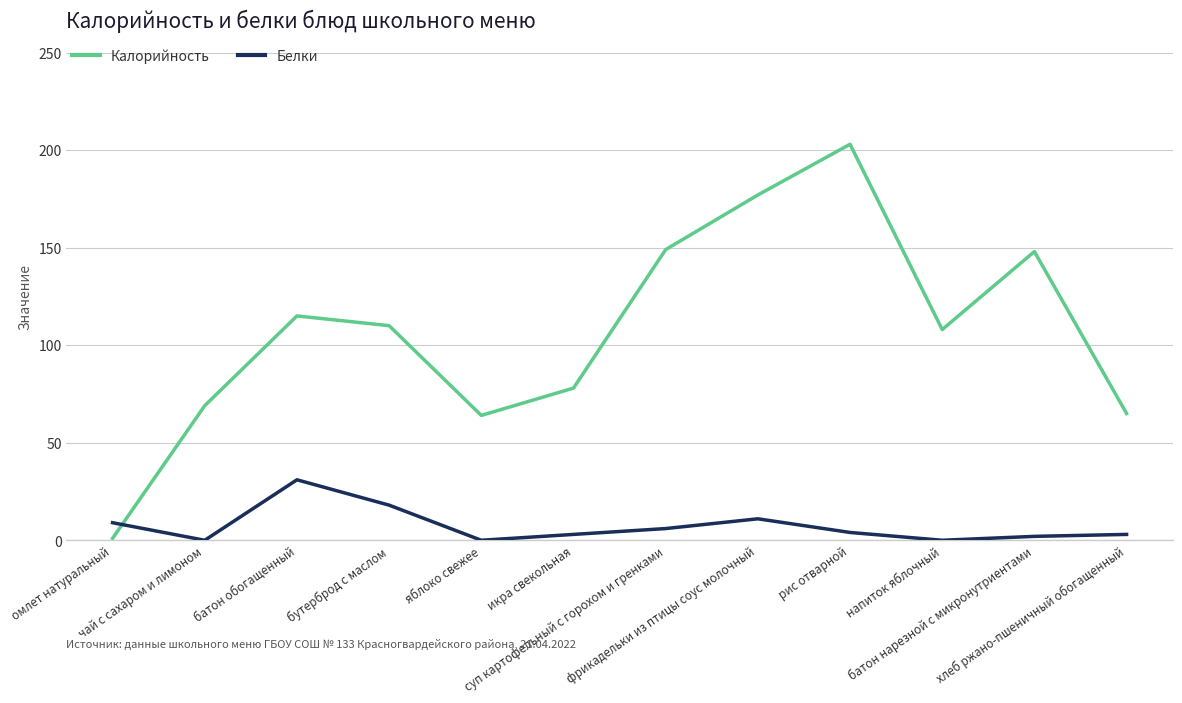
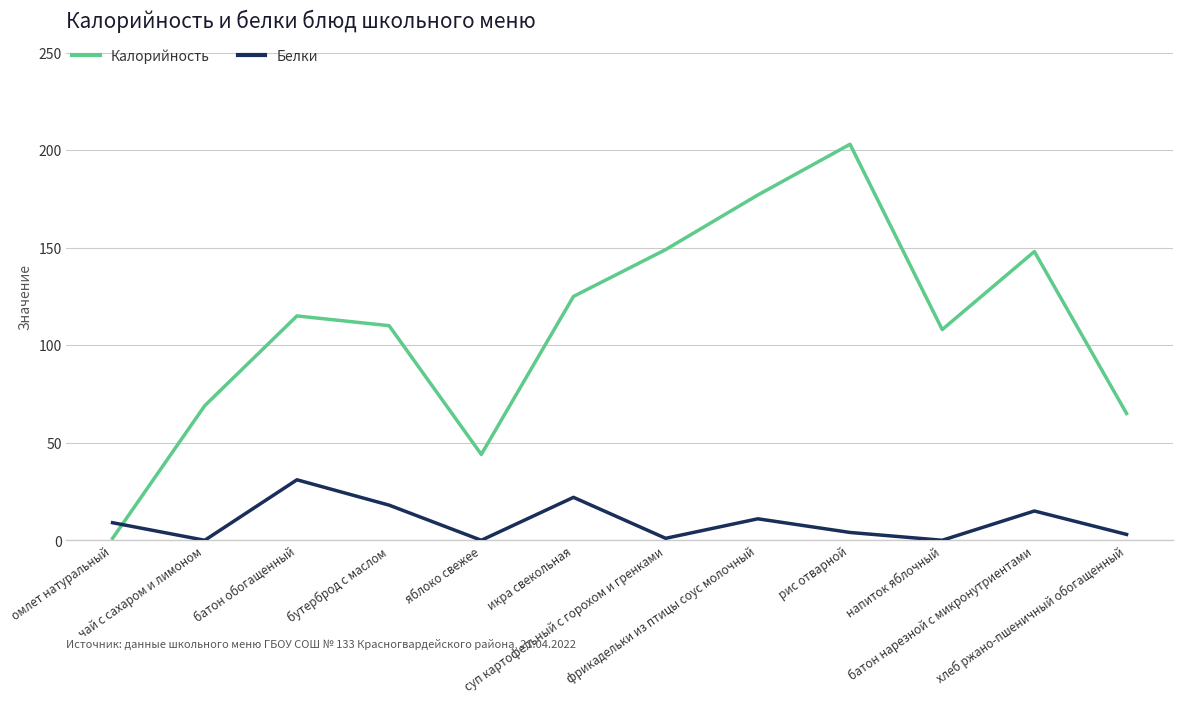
Калорийность, яблоко свежее: 64 -> 44
Калорийность, икра свекольная: 78 -> 125
Белки, икра свекольная: 3 -> 22
Белки, суп картофельный с горохом и гренками: 6 -> 1
Белки, батон нарезной с микронутриентами: 2 -> 15
